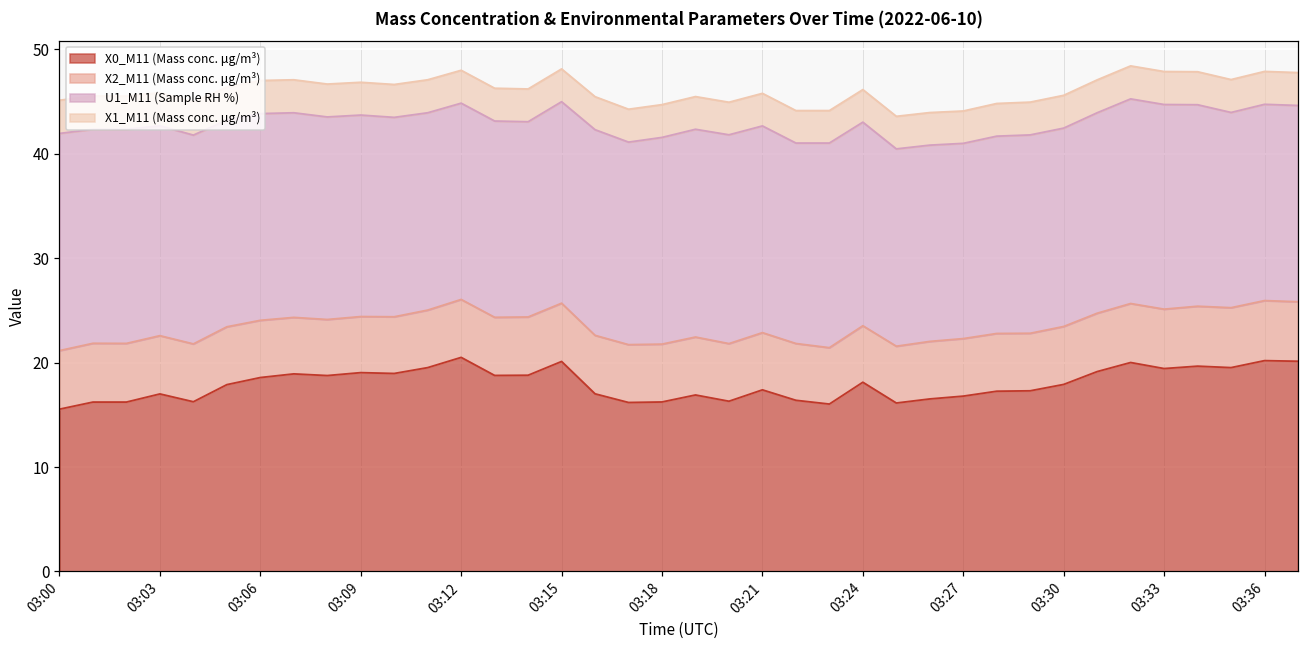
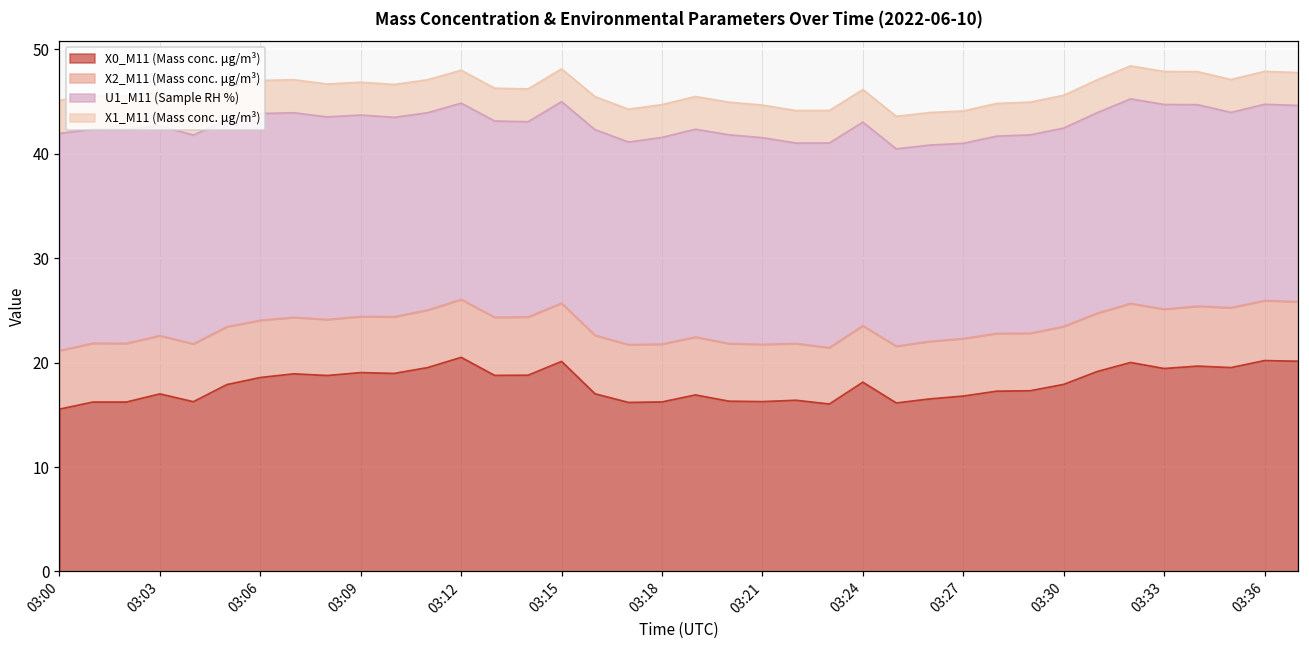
X0_M11 (Mass conc. μg/m³), 03:21: 17 -> 16
